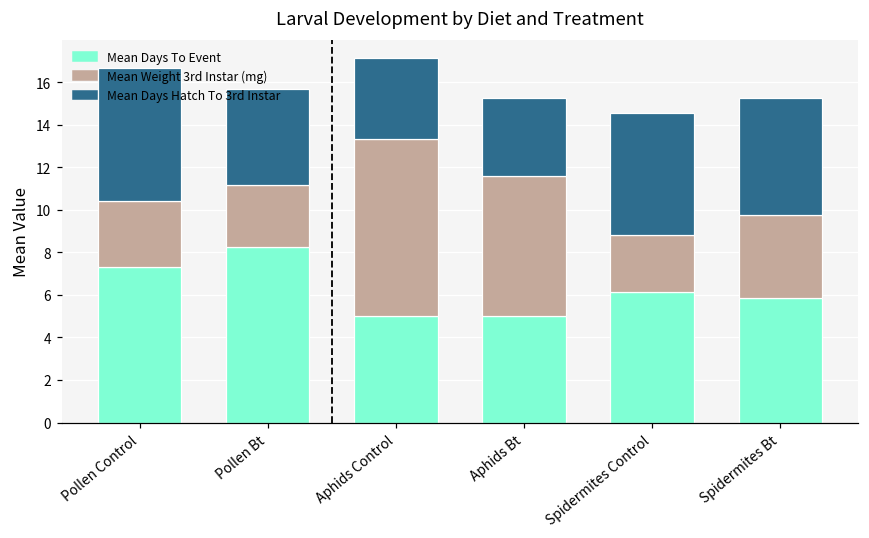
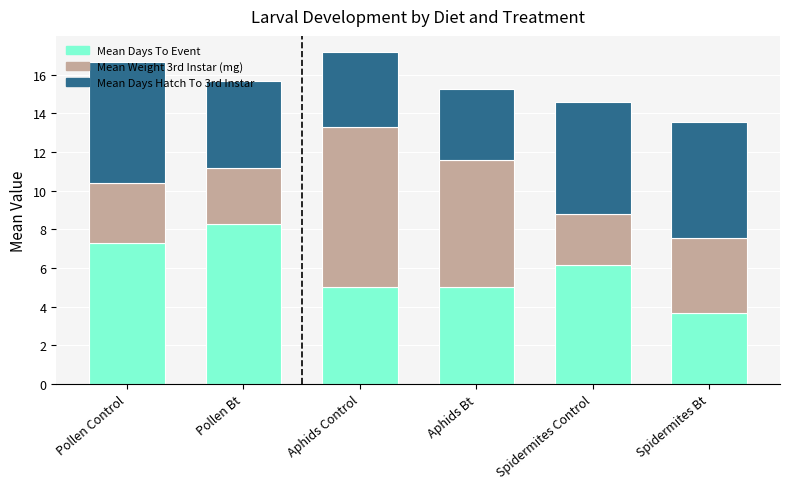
Mean Days To Event, Spidermites Bt: 5.8 -> 3.7
Mean Days Hatch To 3rd Instar, Spidermites Bt: 5.5 -> 6.0
